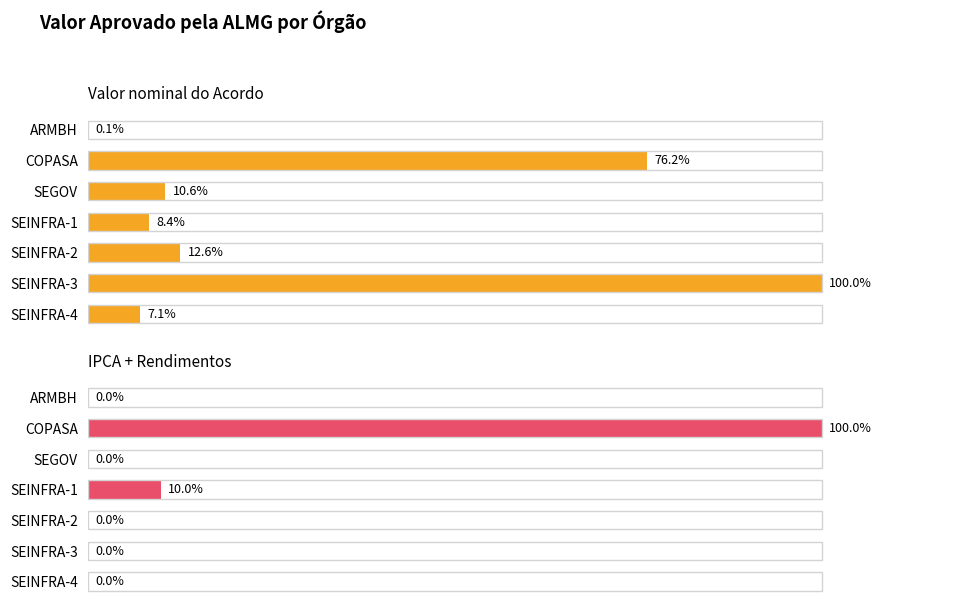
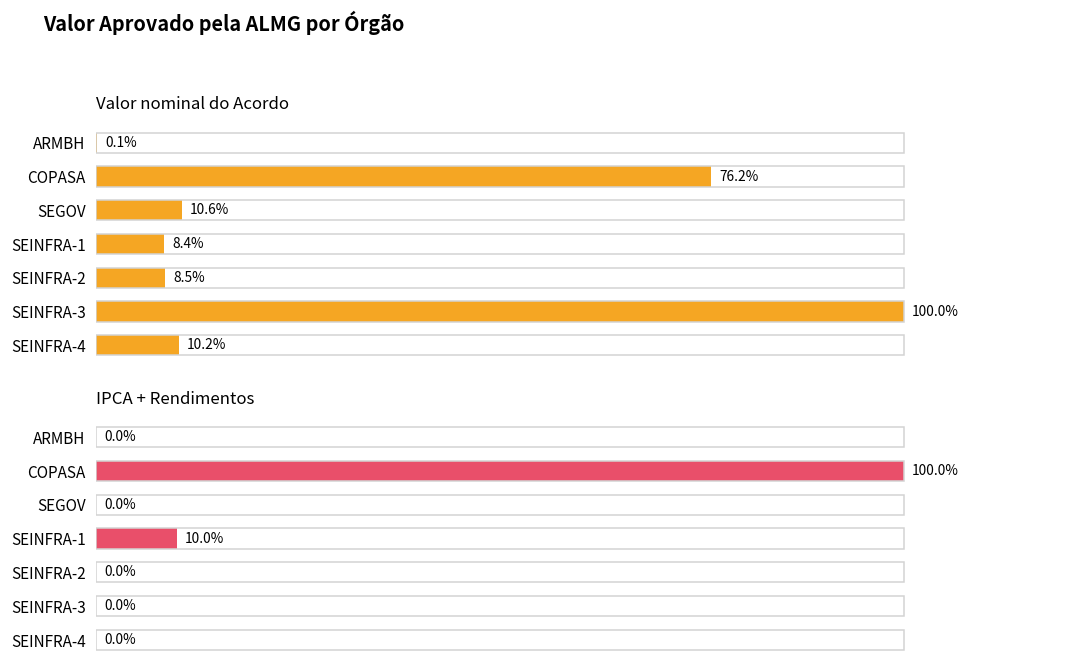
Valor nominal do Acordo, SEINFRA-2: 12.6% -> 8.5%
Valor nominal do Acordo, SEINFRA-4: 7.1% -> 10.2%
